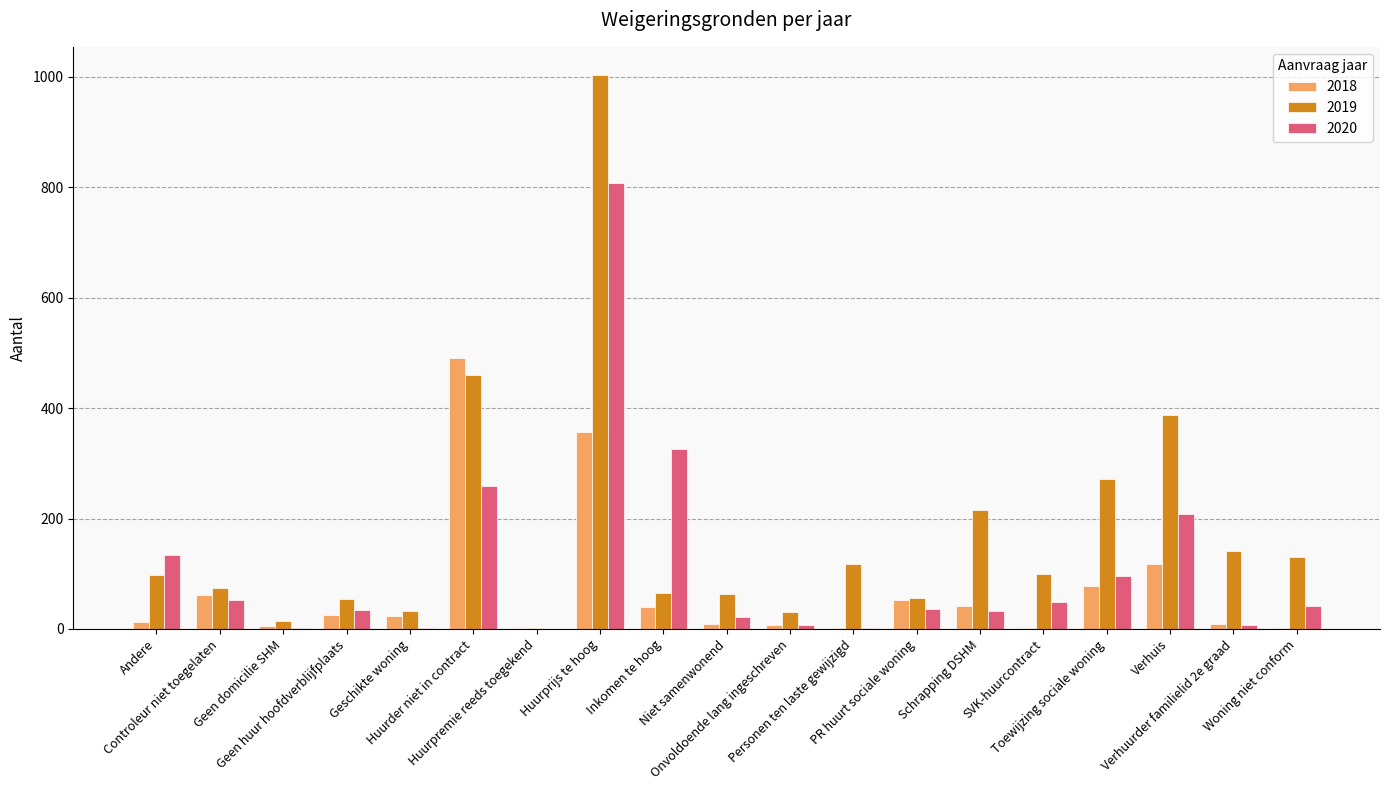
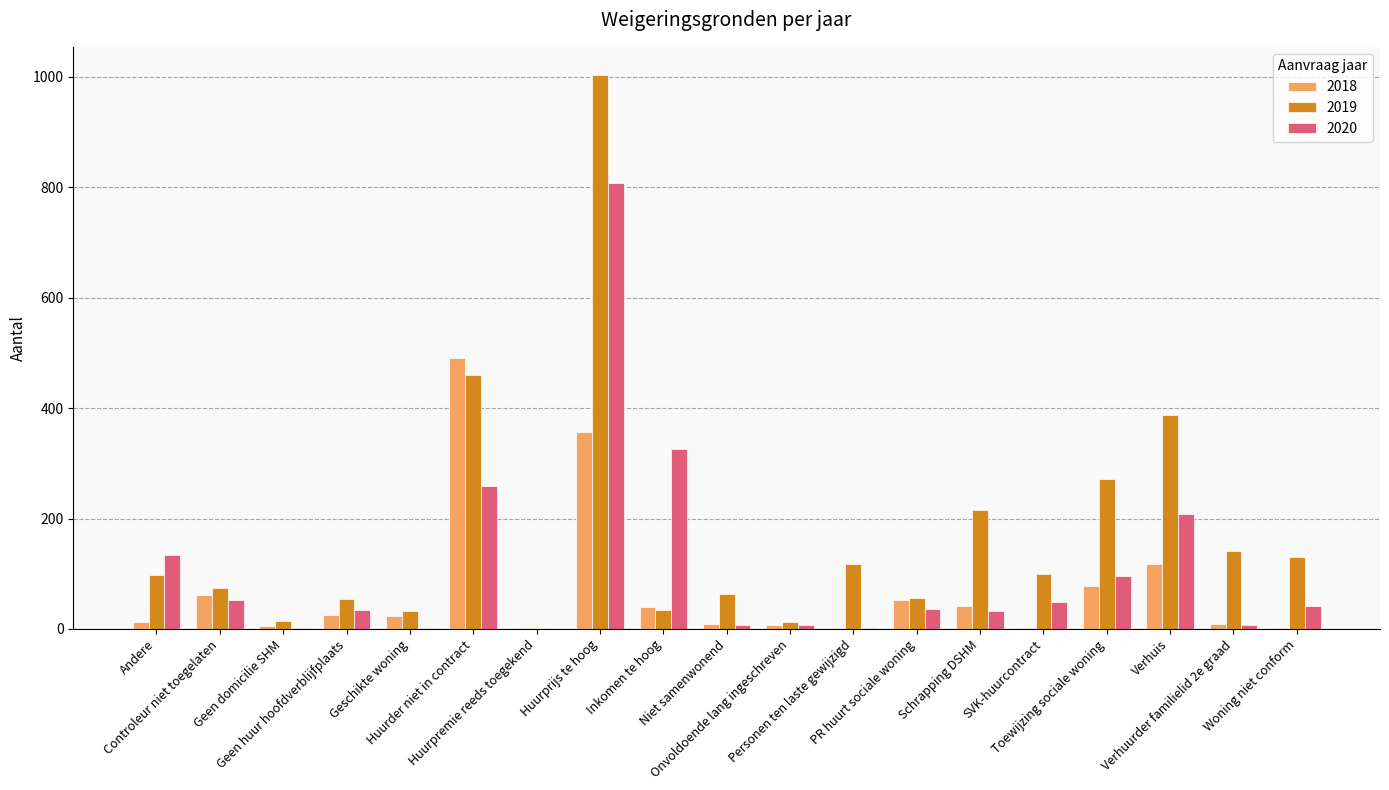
2019, Inkomen te hoog: 70 -> 40
2020, Niet samenwonend: 20 -> 10
2019, Onvoldoende lang ingeschreven: 30 -> 10
